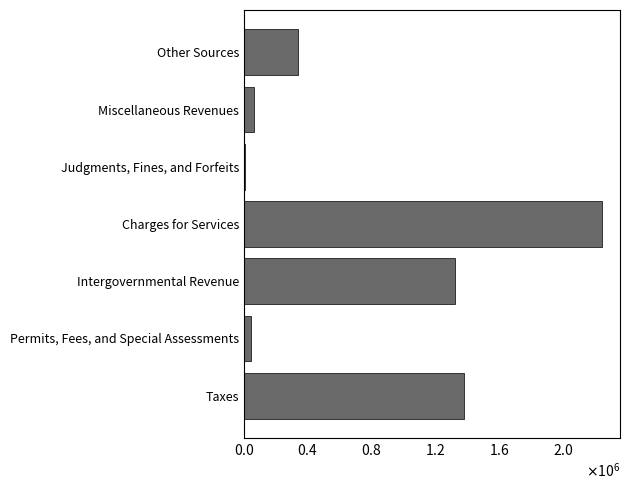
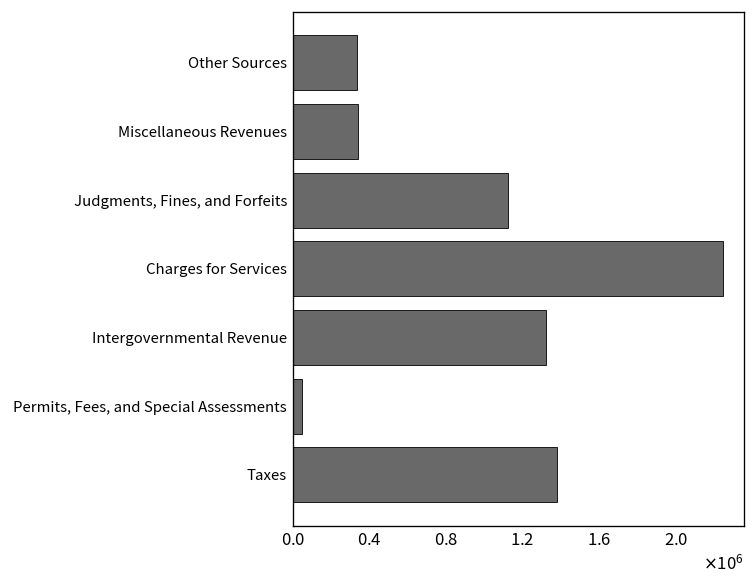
Miscellaneous Revenues: 60000 -> 340000
Judgments, Fines, and Forfeits: 0 -> 1120000
